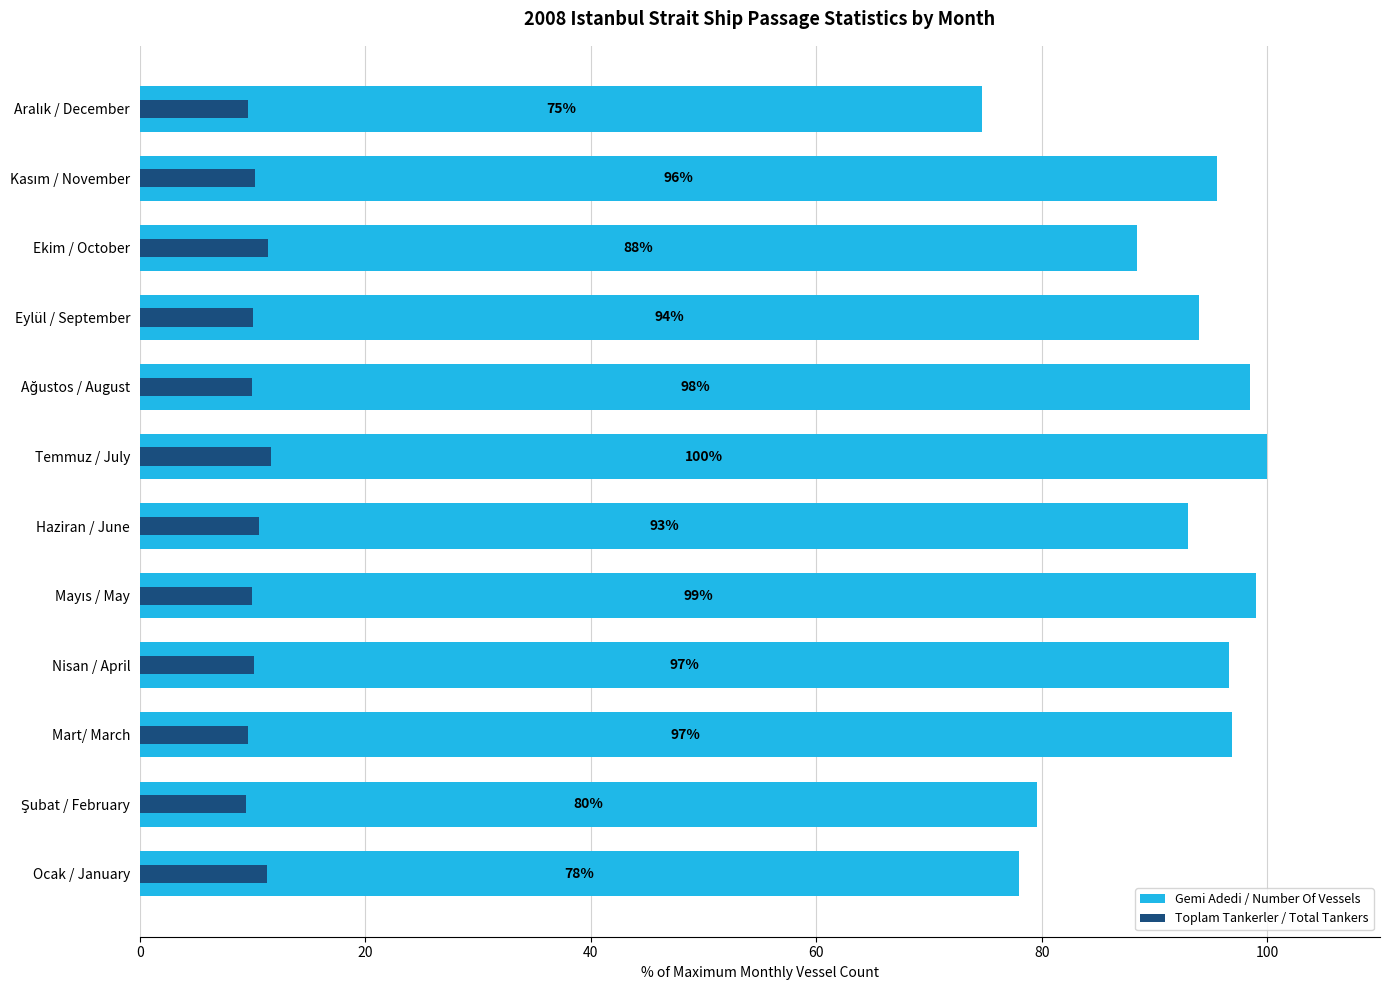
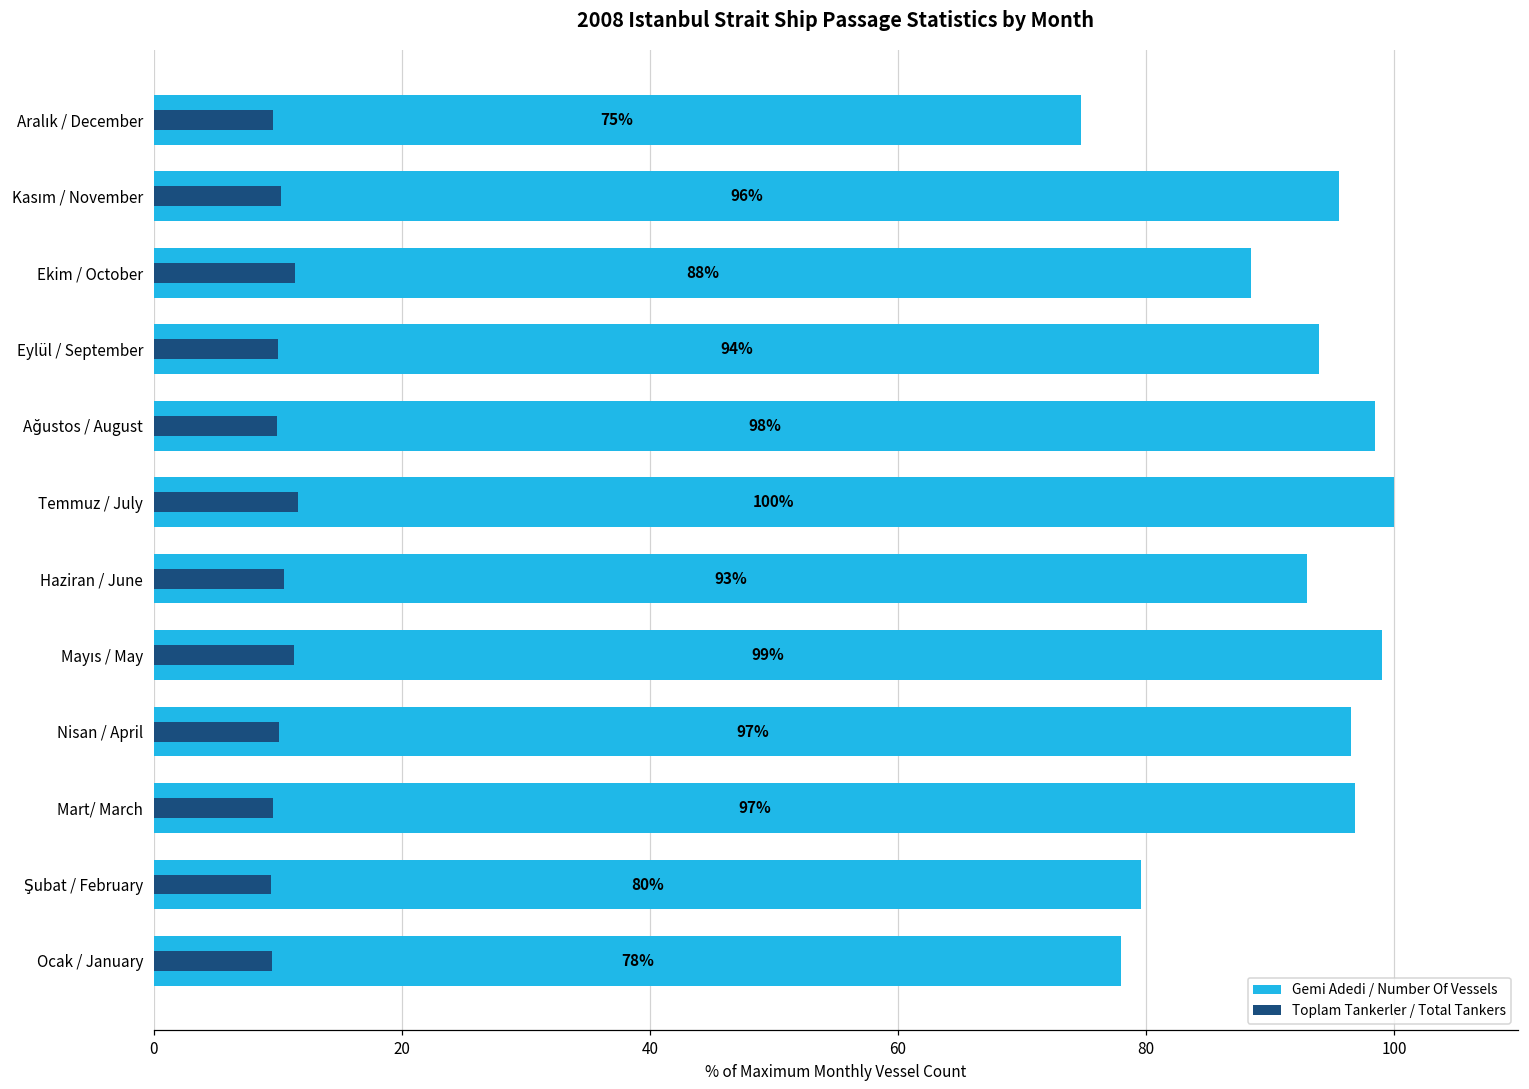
Toplam Tankerler / Total Tankers, Mayıs / May: 9.9 -> 11.3
Toplam Tankerler / Total Tankers, Ocak / January: 11.3 -> 9.5
